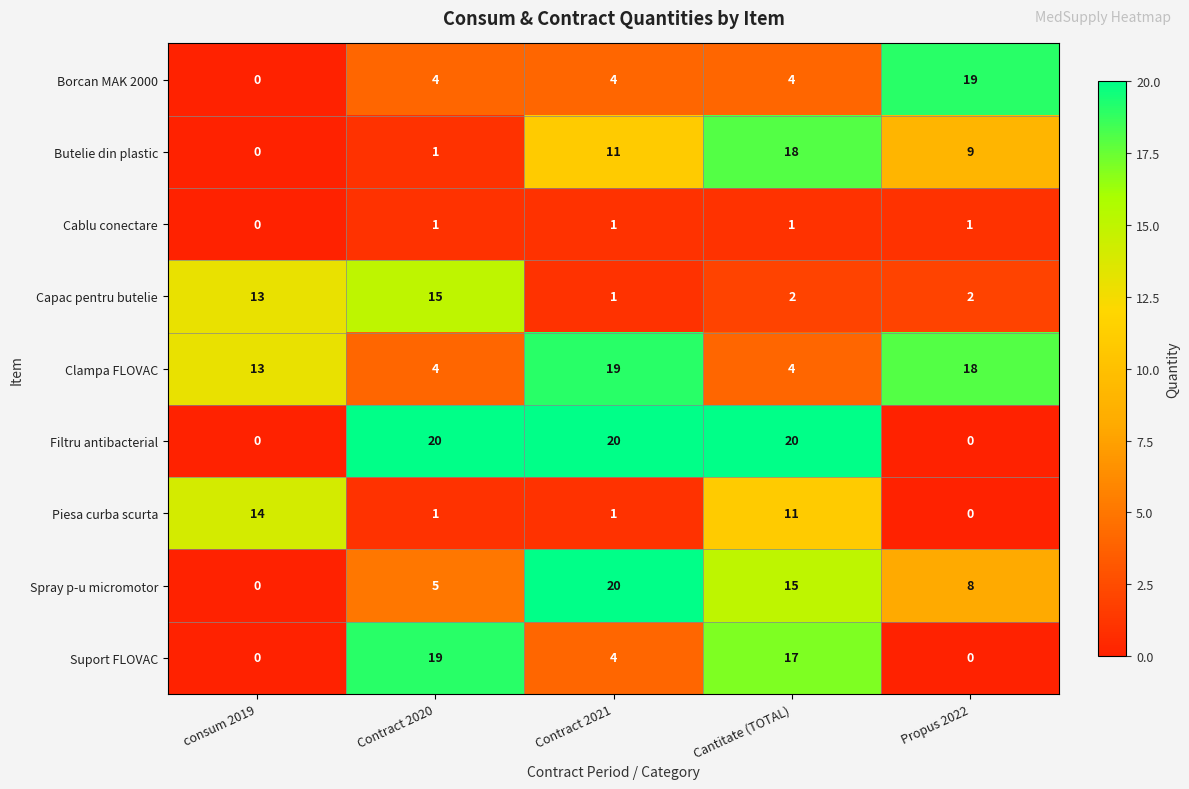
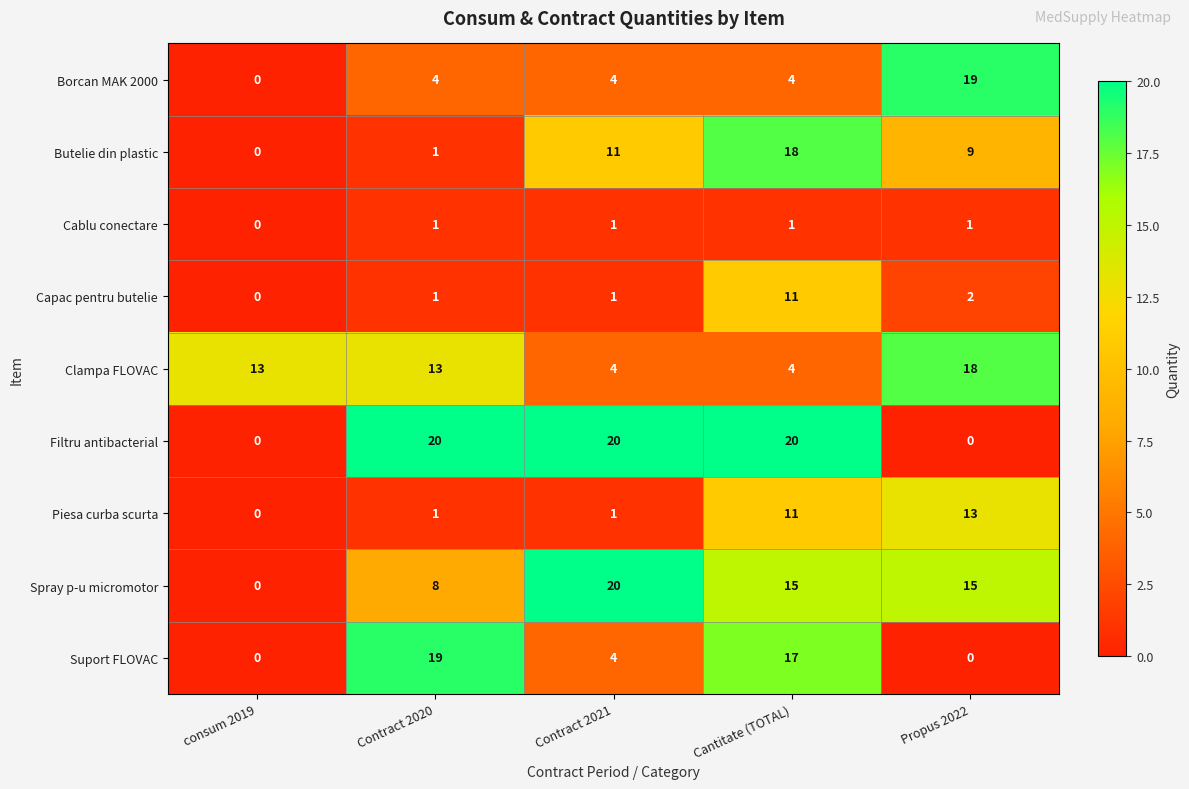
Capac pentru butelie, consum 2019: 13 -> 0
Capac pentru butelie, Contract 2020: 15 -> 1
Capac pentru butelie, Cantitate (TOTAL): 2 -> 11
Clampa FLOVAC, Contract 2020: 4 -> 13
Clampa FLOVAC, Contract 2021: 19 -> 4
Piesa curba scurta, consum 2019: 14 -> 0
Piesa curba scurta, Propus 2022: 0 -> 13
Spray p-u micromotor, Contract 2020: 5 -> 8
Spray p-u micromotor, Propus 2022: 8 -> 15
